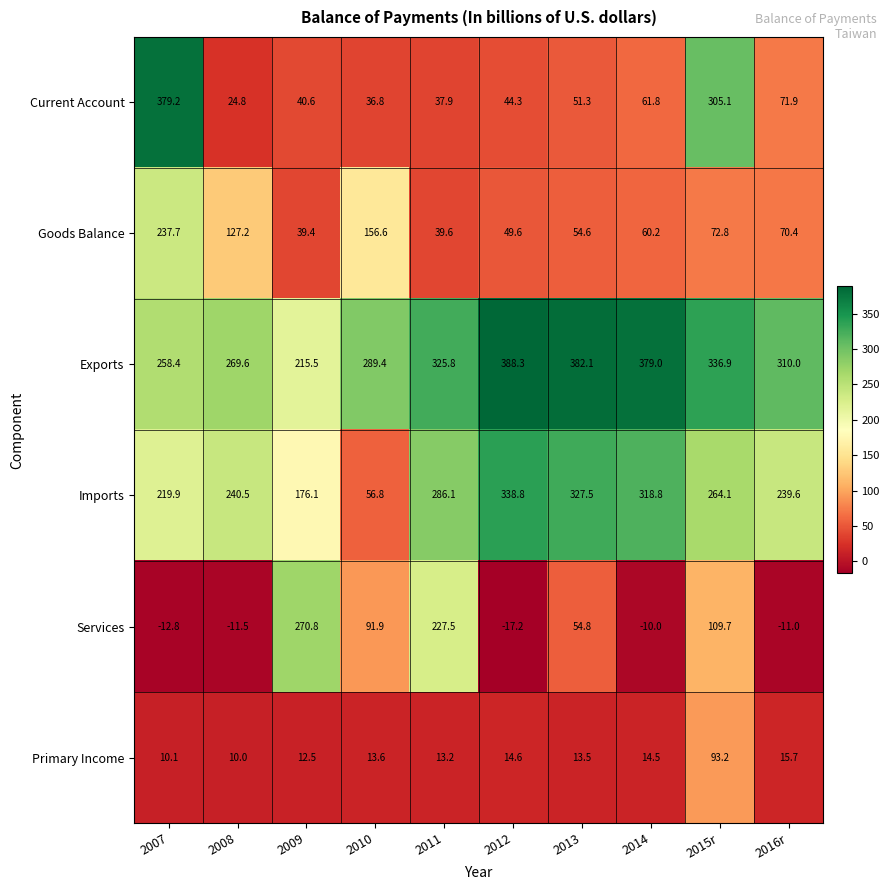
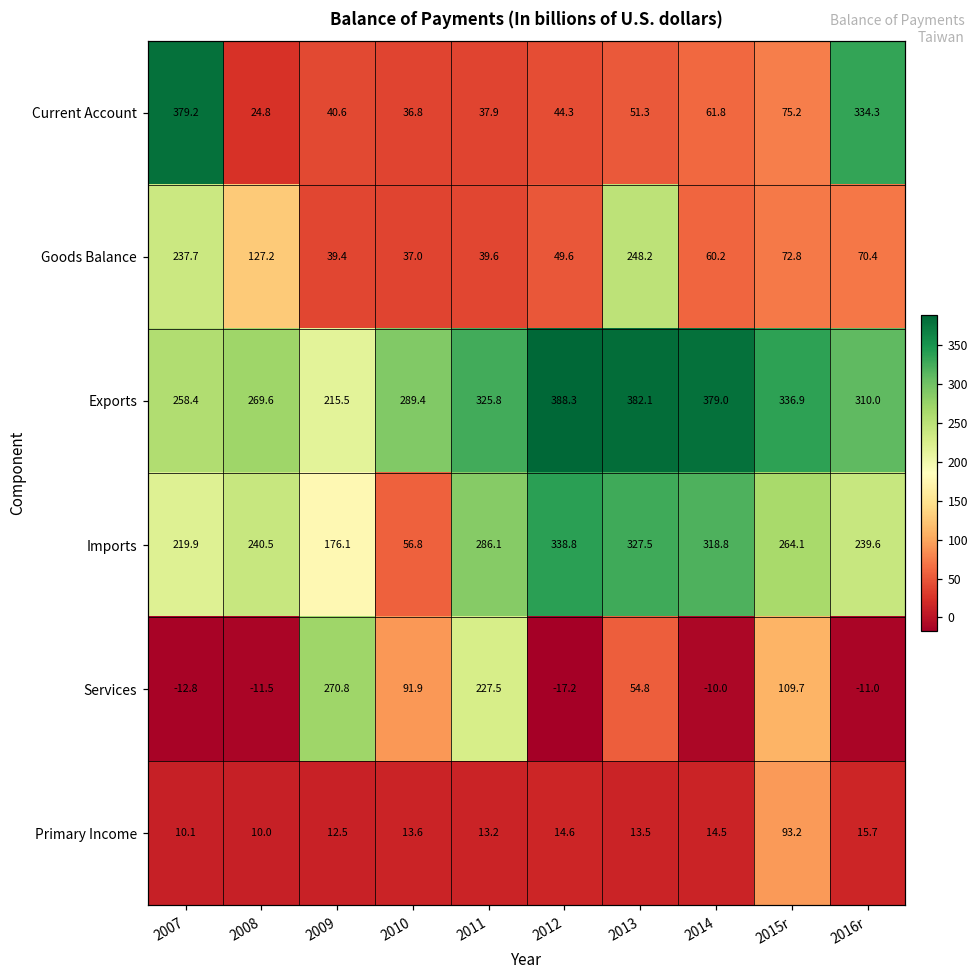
Current Account, 2015r: 305.1 -> 75.2
Current Account, 2016r: 71.9 -> 334.3
Goods Balance, 2010: 156.6 -> 37.0
Goods Balance, 2013: 54.6 -> 248.2
